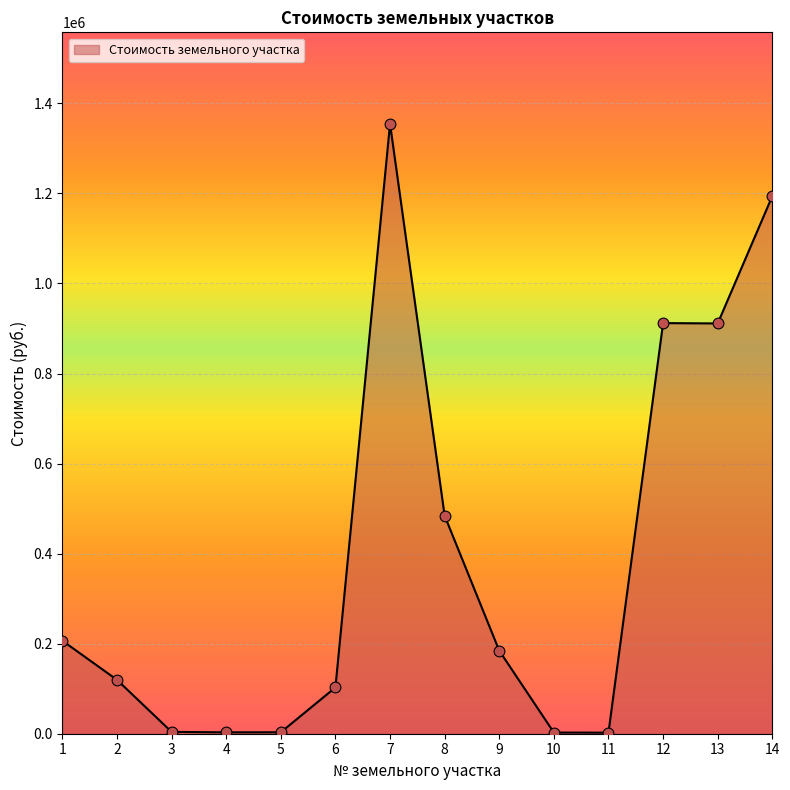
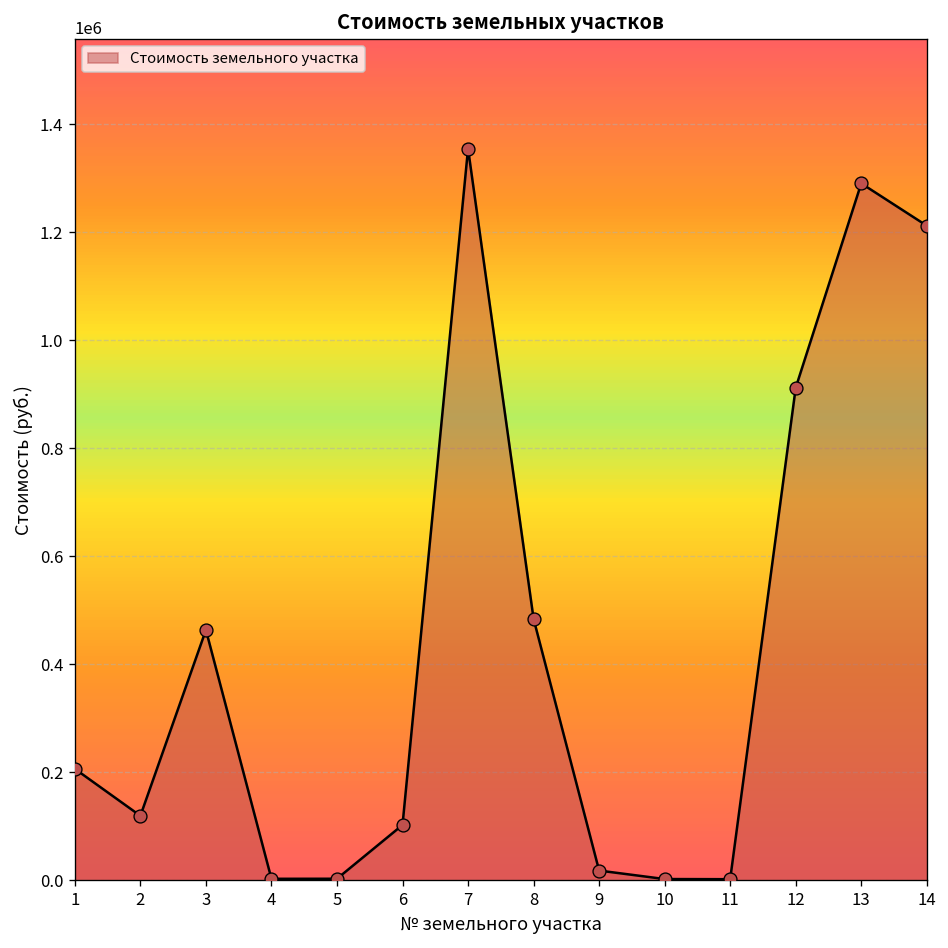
3: 0 -> 460000
9: 180000 -> 20000
13: 910000 -> 1290000
14: 1190000 -> 1210000
